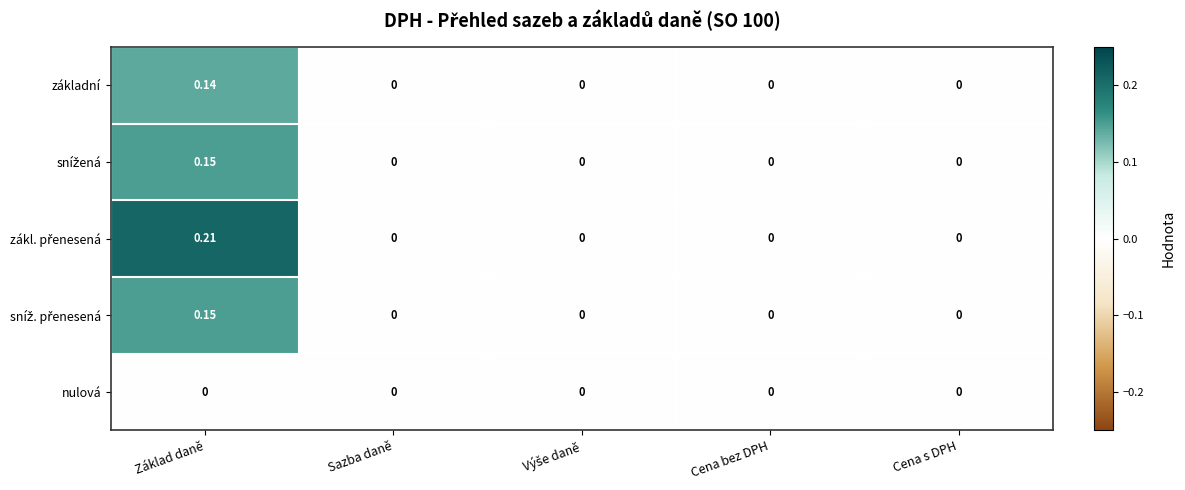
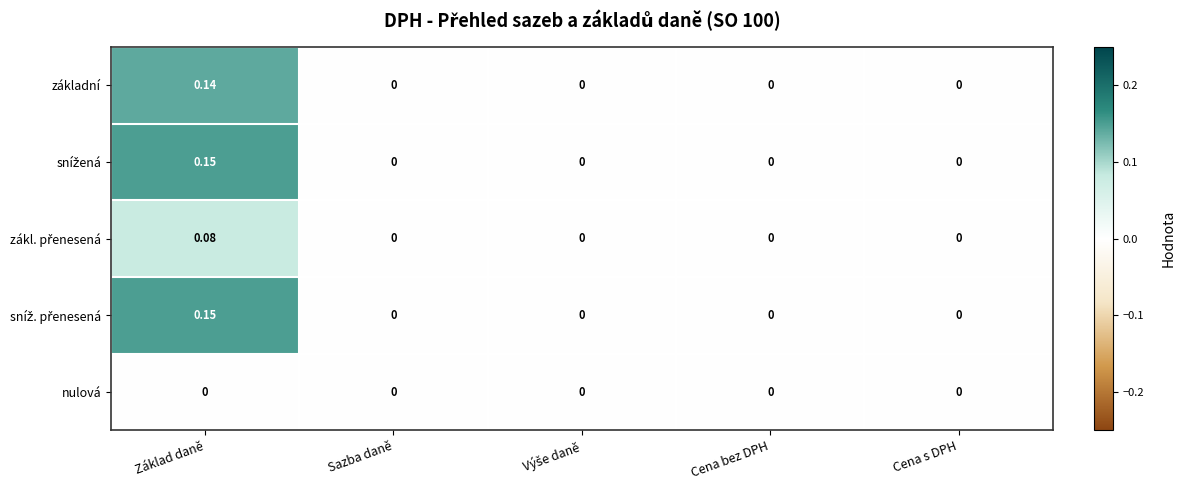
zákl. přenesená, Základ daně: 0.21 -> 0.08
